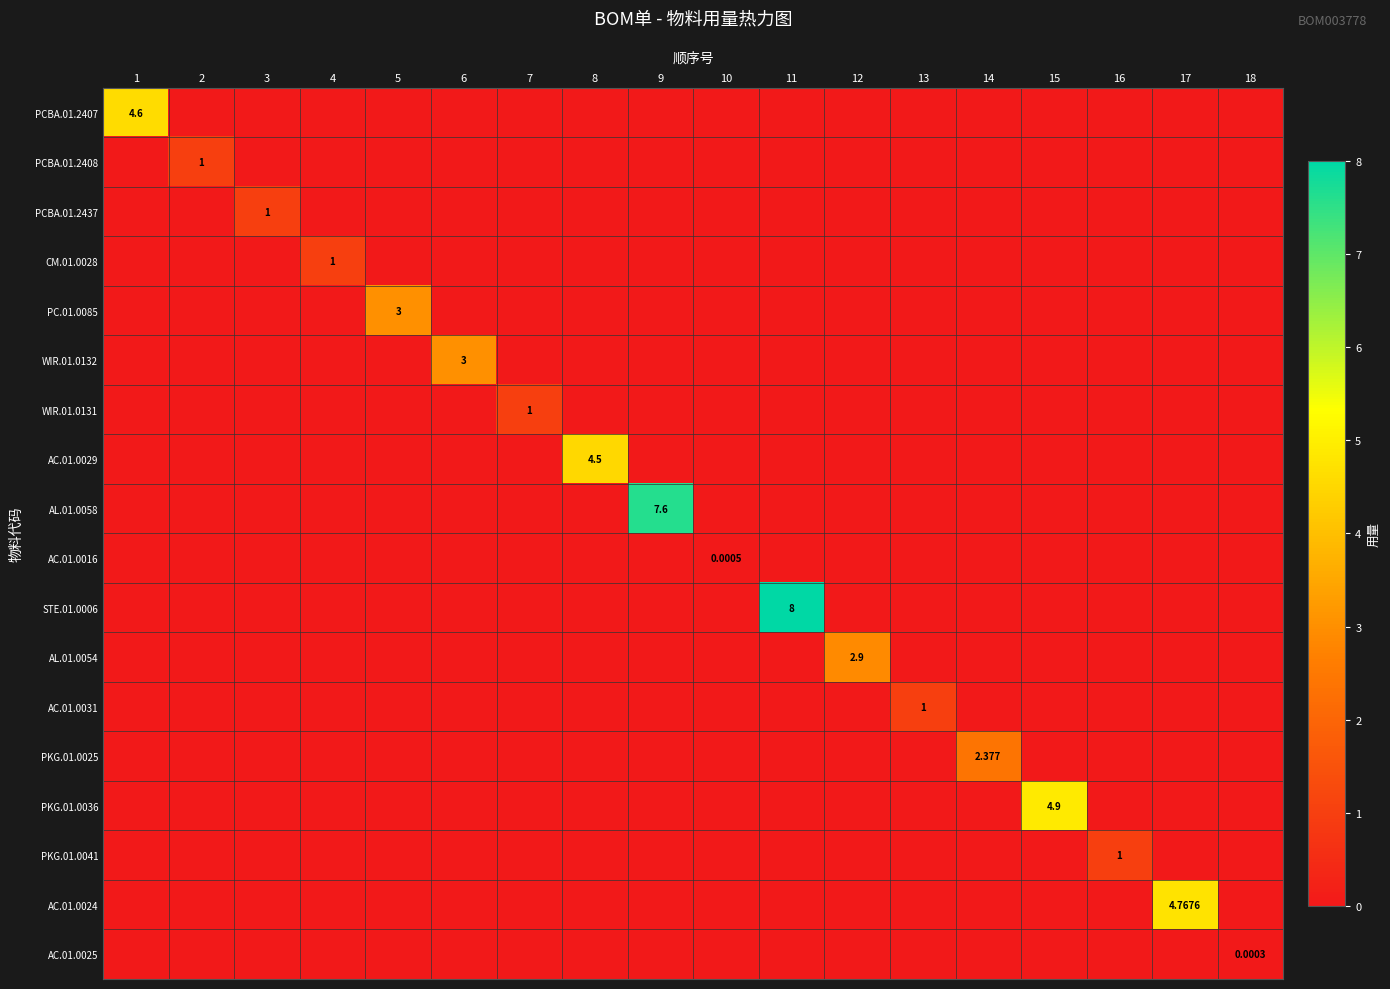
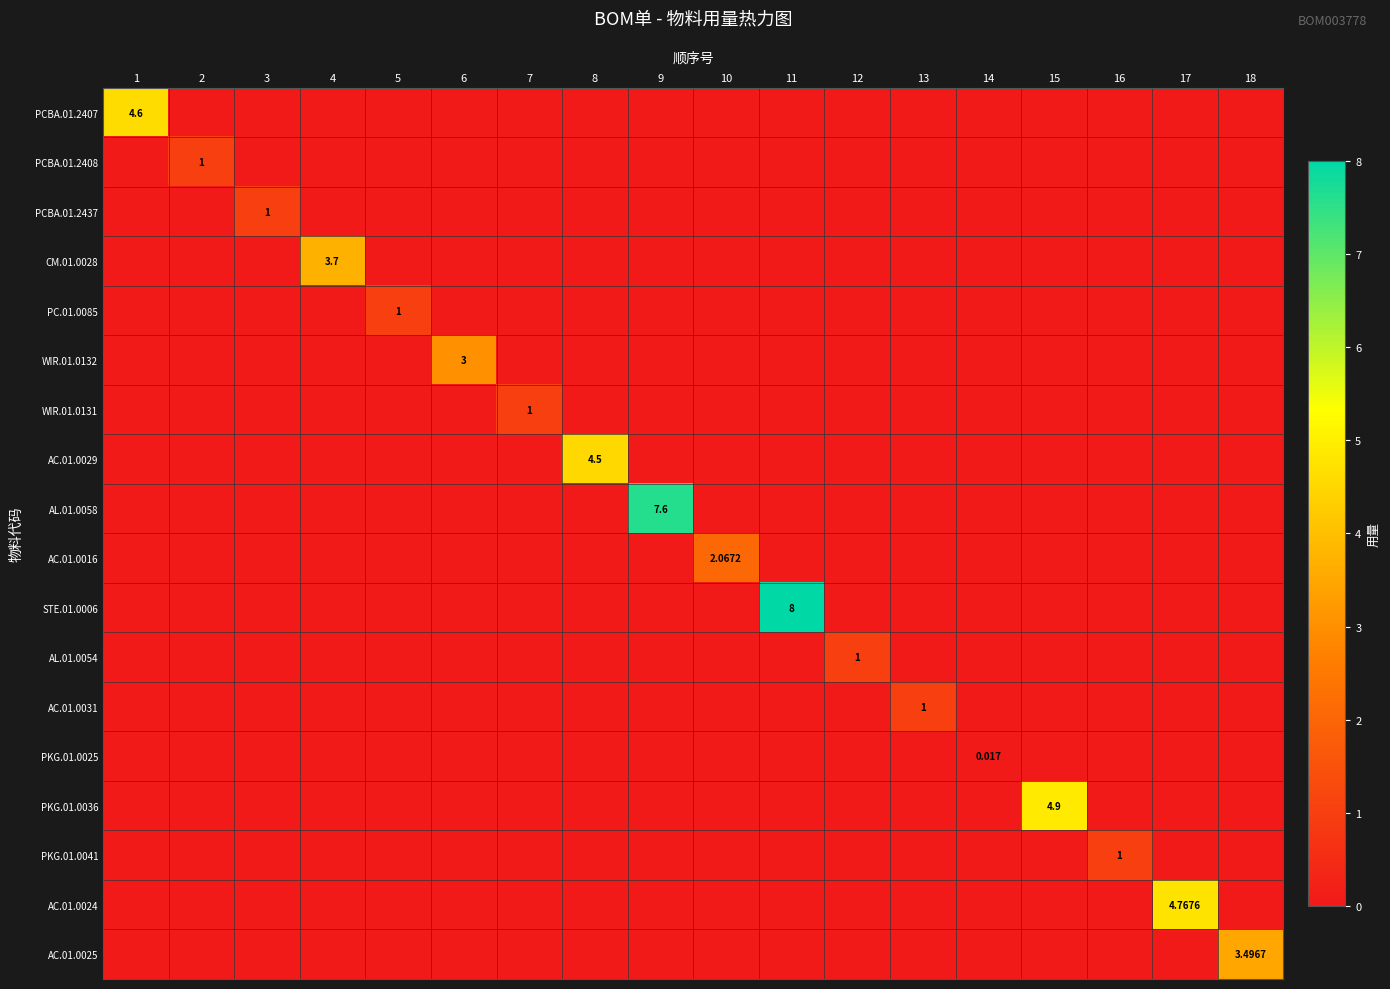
CM.01.0028, 4: 1 -> 3.7
PC.01.0085, 5: 3 -> 1
AC.01.0016, 10: 0.0005 -> 2.0672
AL.01.0054, 12: 2.9 -> 1
PKG.01.0025, 14: 2.377 -> 0.017
AC.01.0025, 18: 0.0003 -> 3.4967
